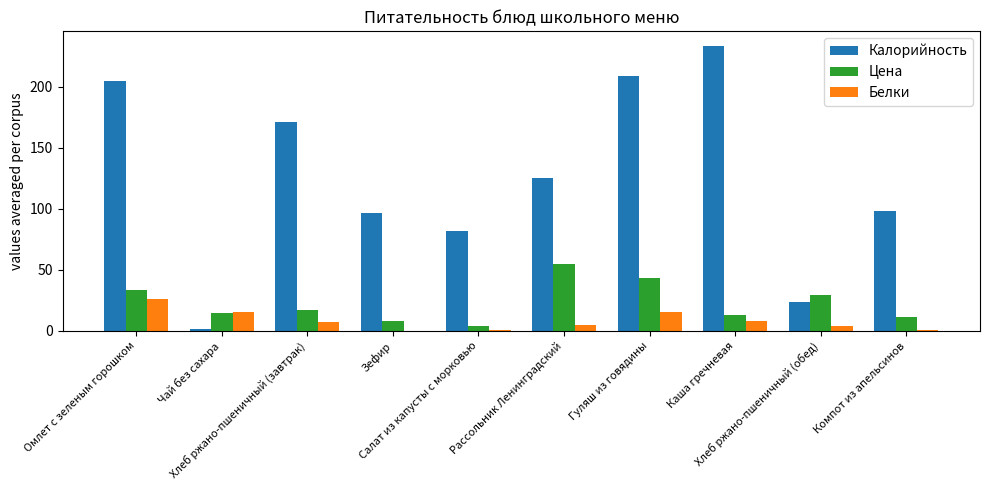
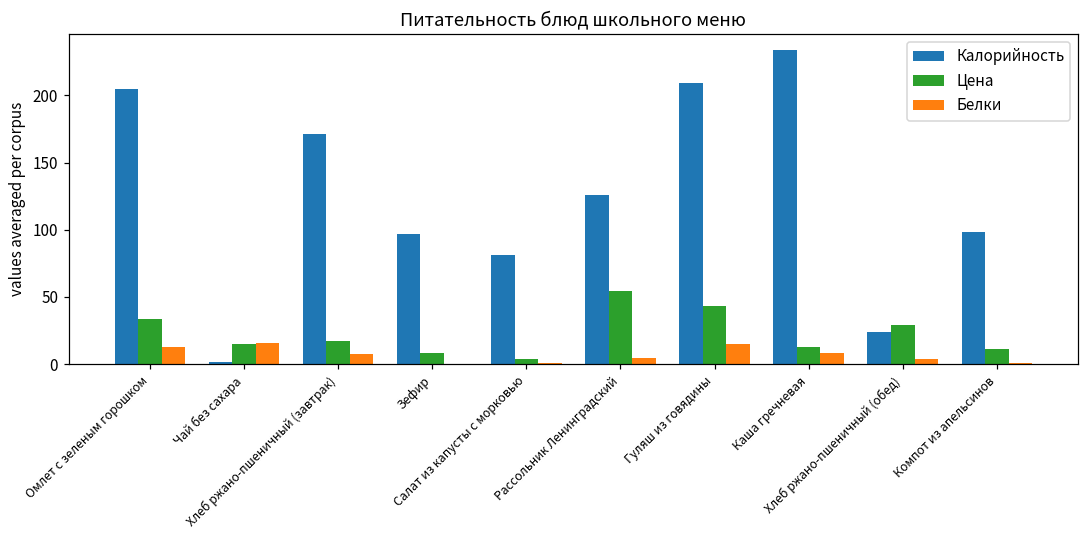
Белки, Омлет с зеленым горошком: 26 -> 13
